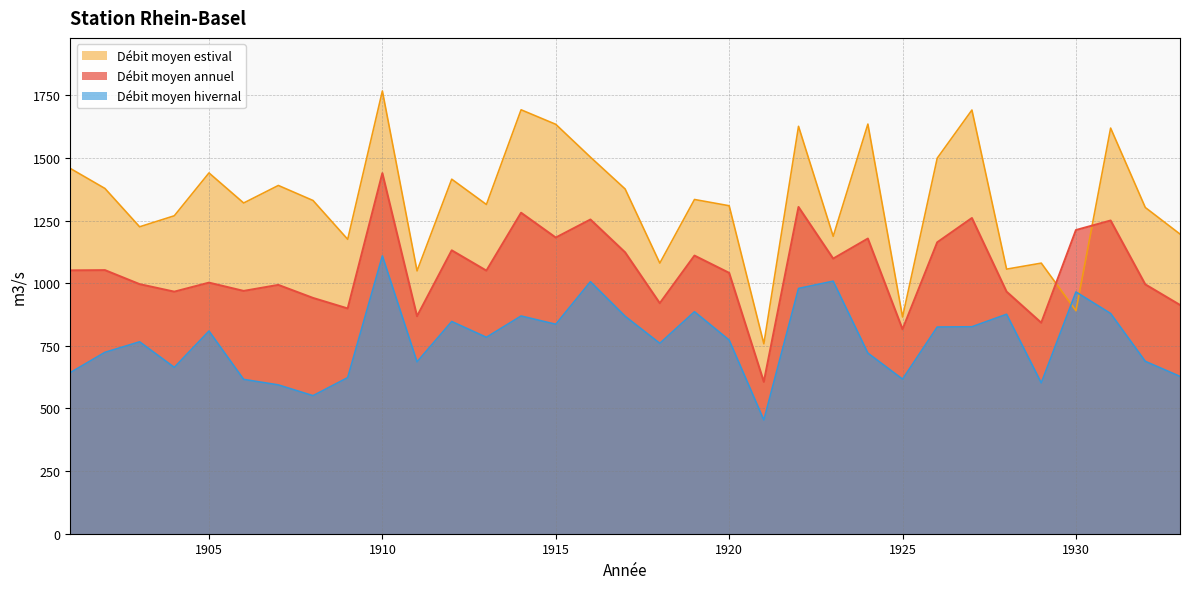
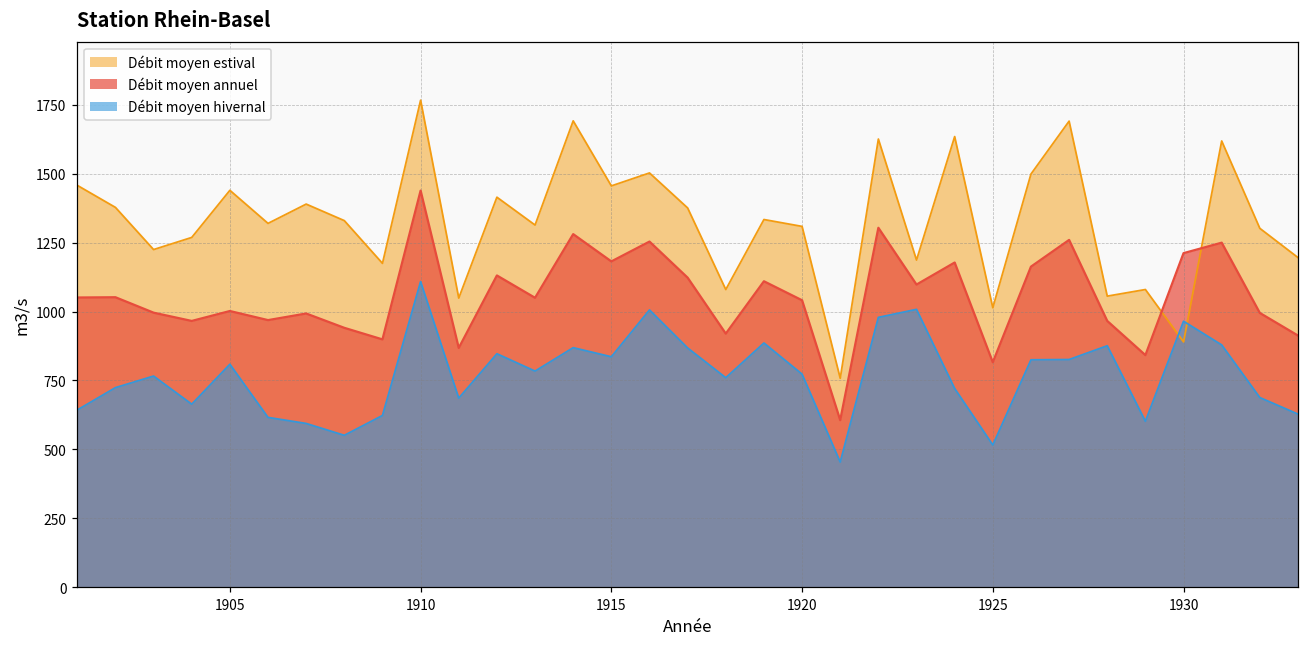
Débit moyen estival, 1915: 1630 -> 1460
Débit moyen estival, 1925: 870 -> 1010
Débit moyen hivernal, 1925: 620 -> 520
